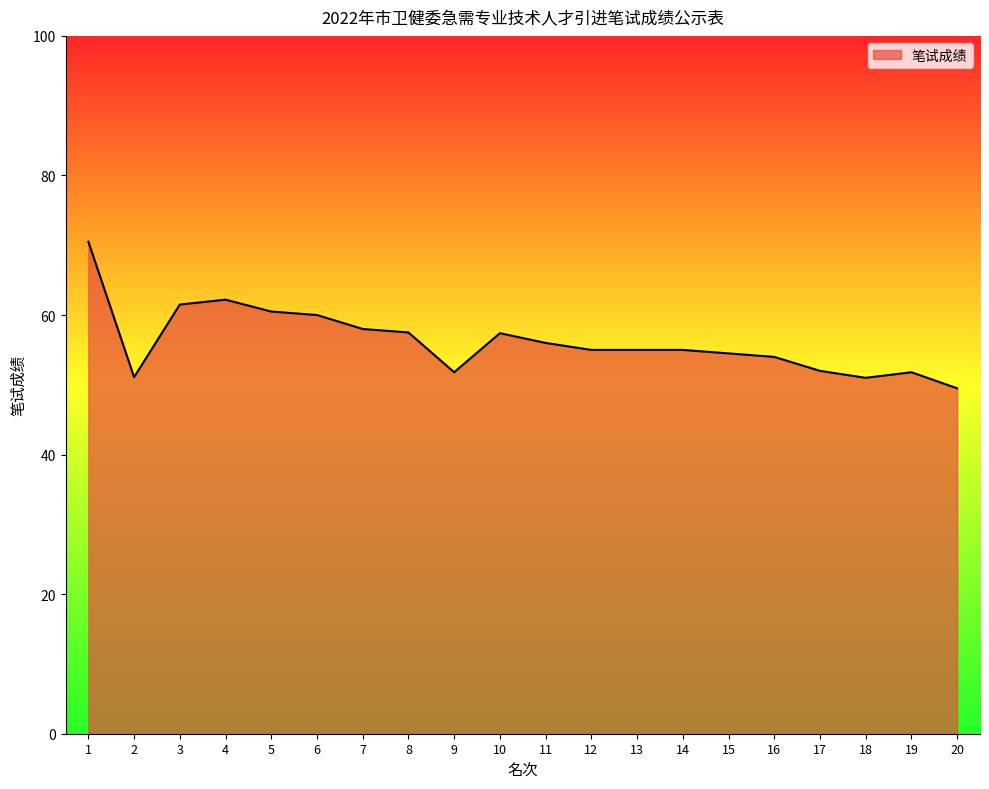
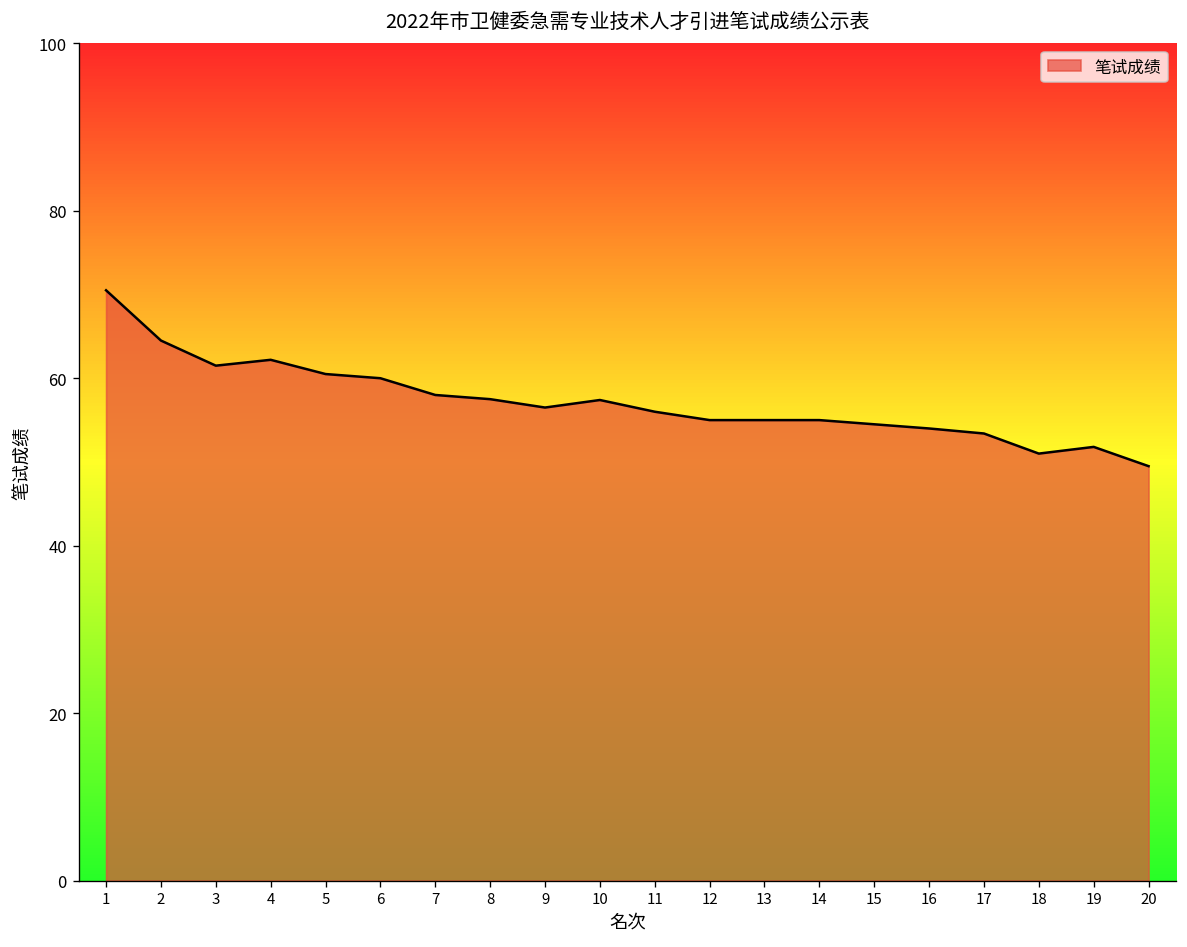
2: 51 -> 65
9: 52 -> 57
17: 52 -> 53
